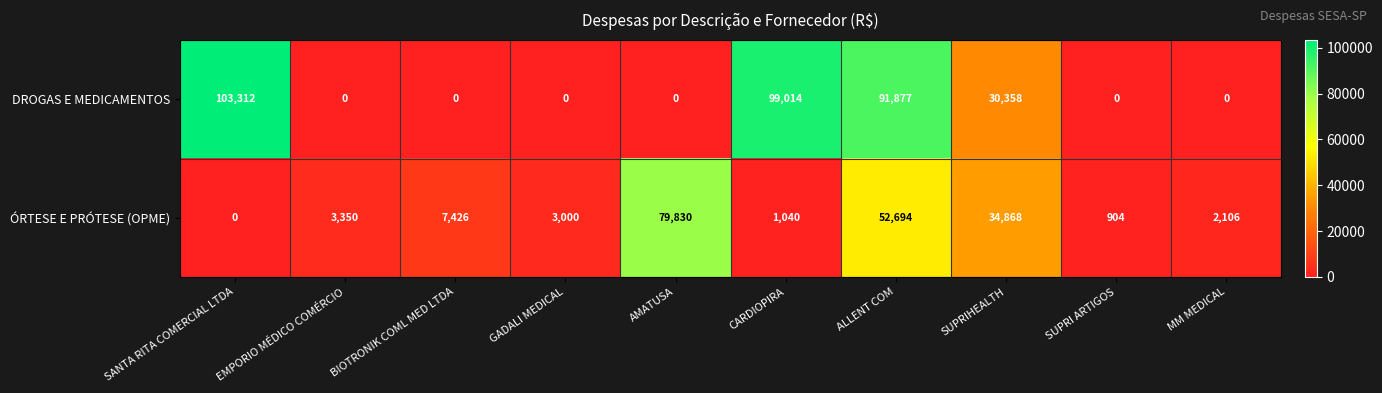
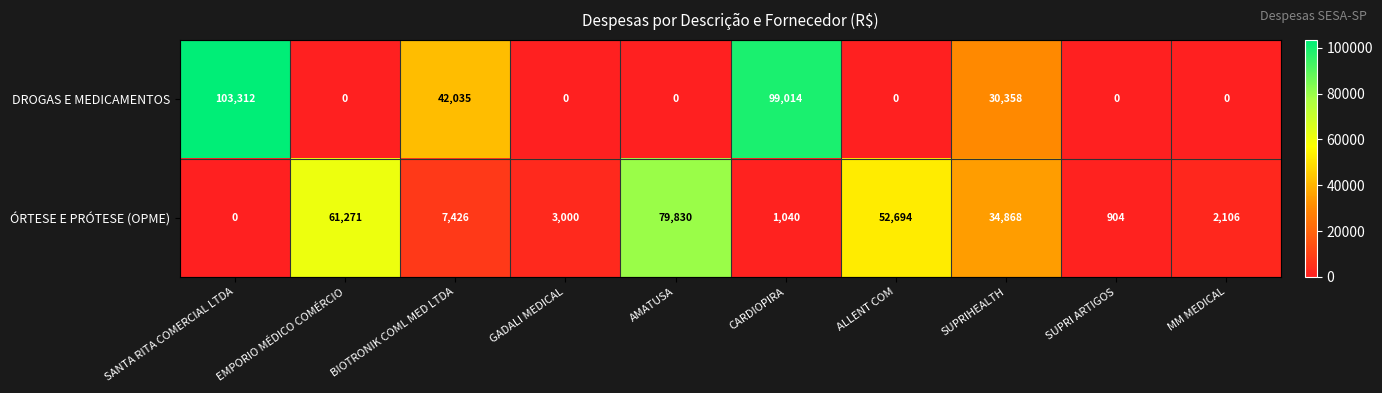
DROGAS E MEDICAMENTOS, BIOTRONIK COML MED LTDA: 0 -> 42,035
DROGAS E MEDICAMENTOS, ALLENT COM: 91,877 -> 0
ÓRTESE E PRÓTESE (OPME), EMPORIO MÉDICO COMÉRCIO: 3,350 -> 61,271
